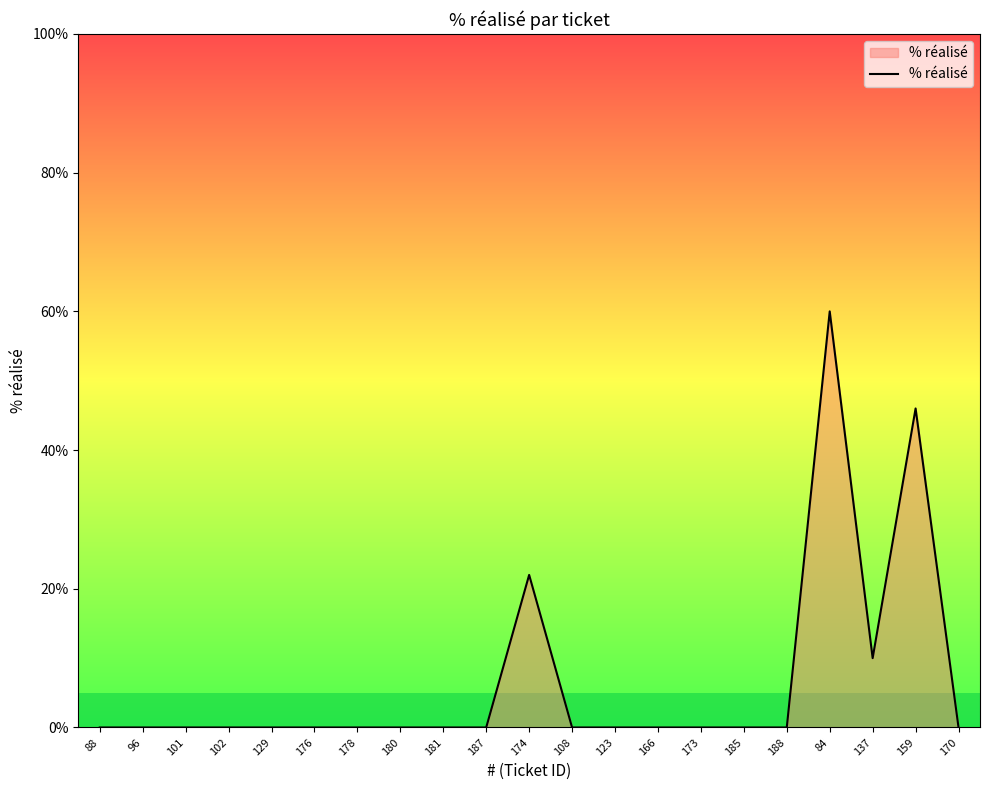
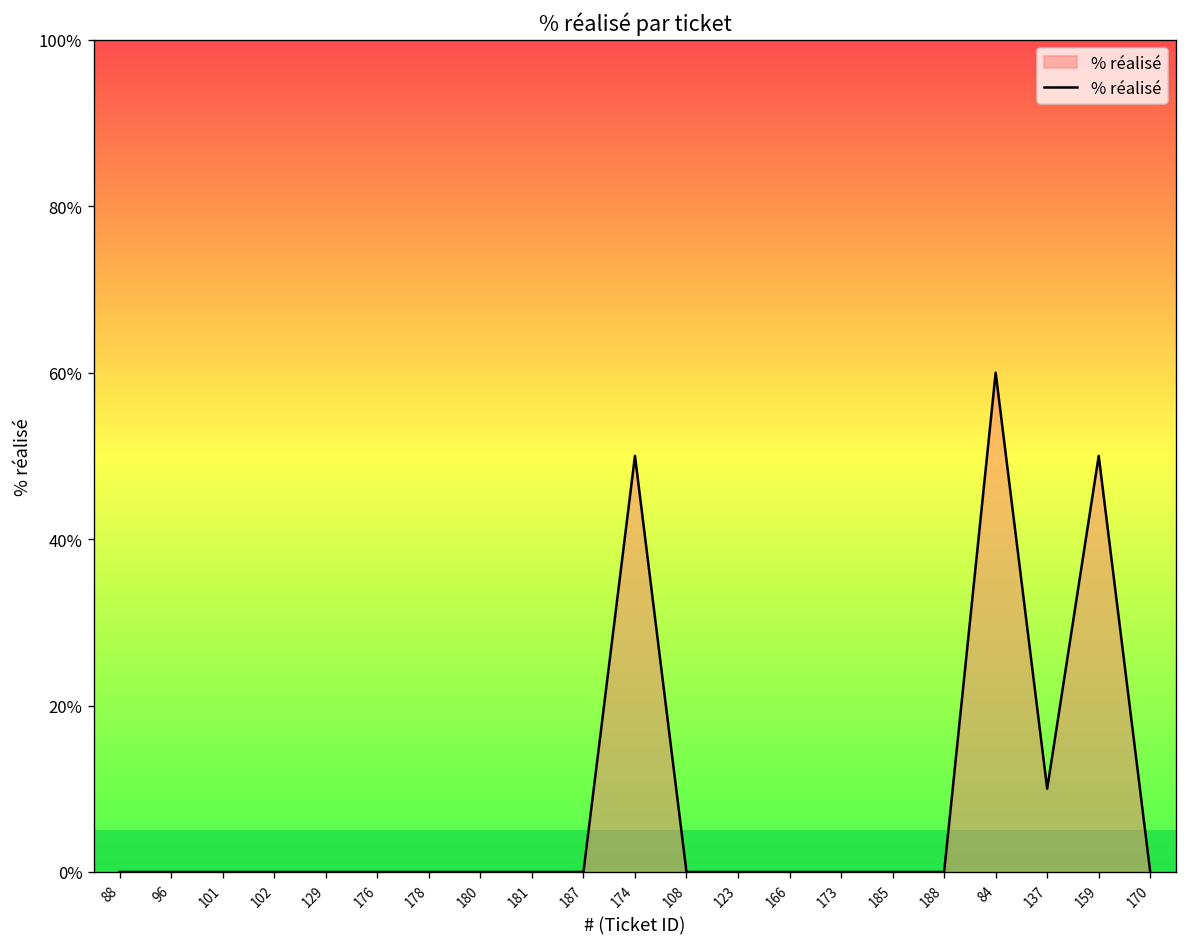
174: 22% -> 50%
159: 46% -> 50%
